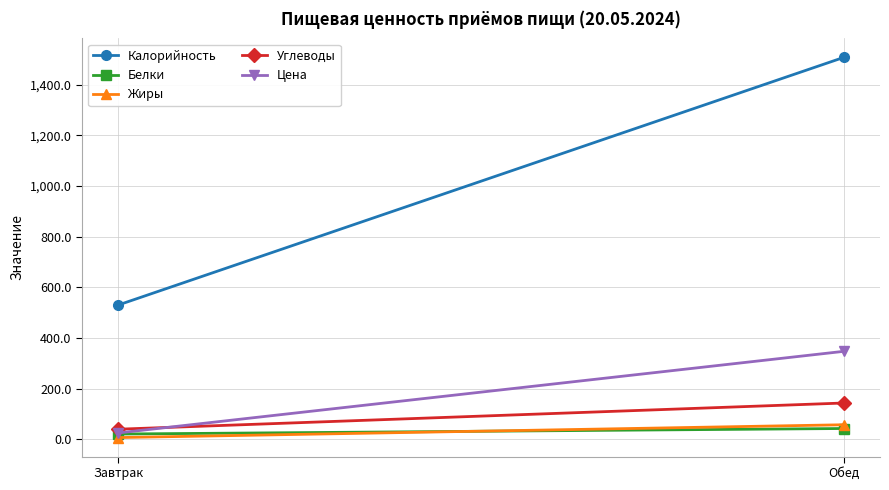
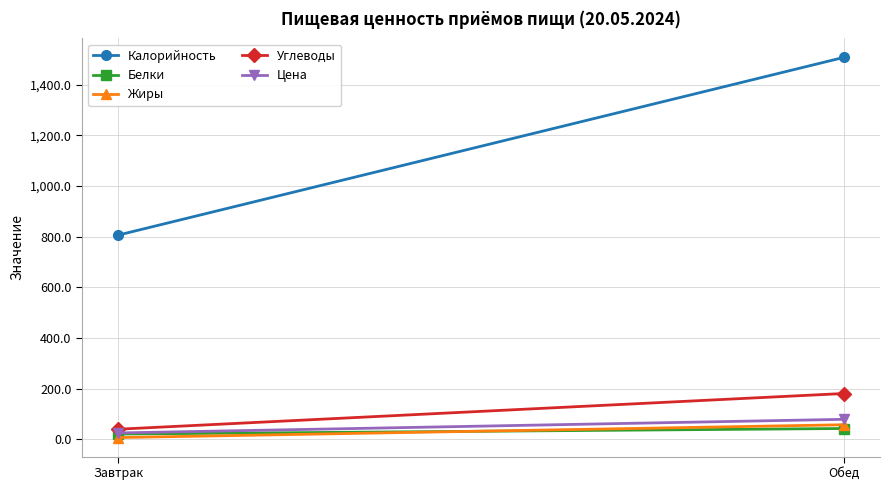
Калорийность, Завтрак: 530 -> 810
Углеводы, Обед: 140 -> 180
Цена, Обед: 350 -> 80
